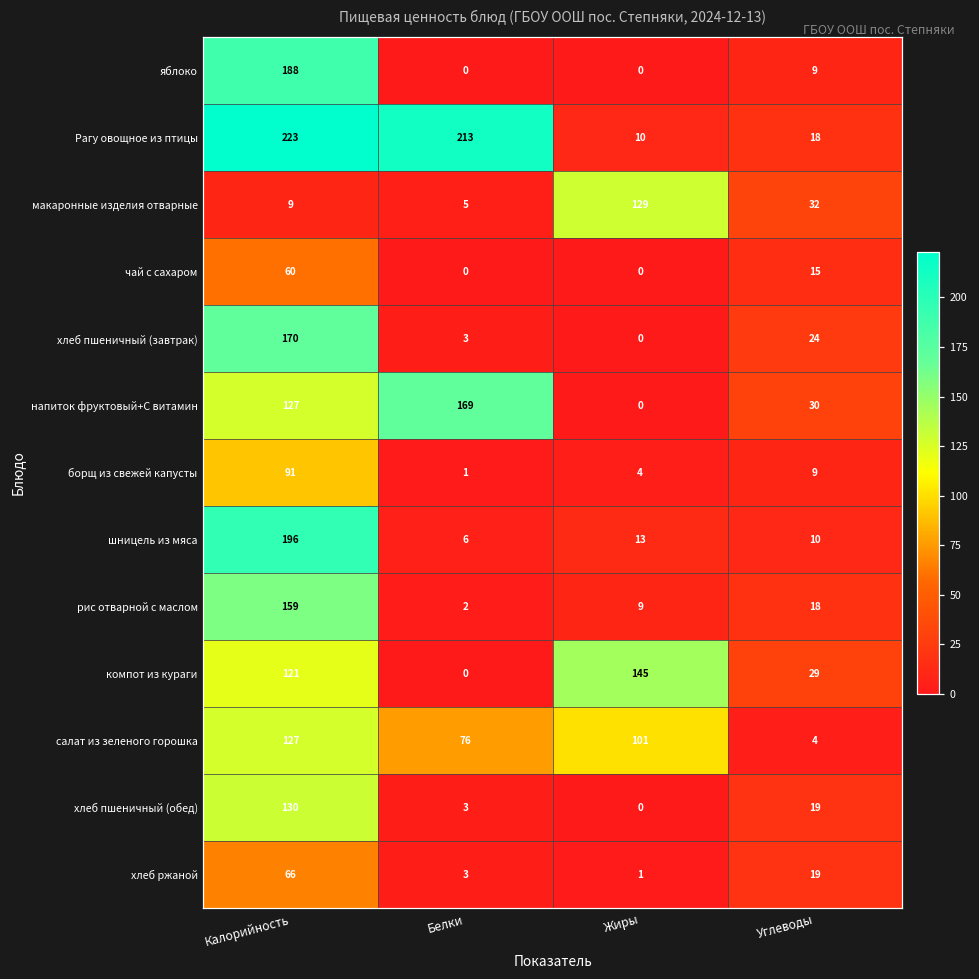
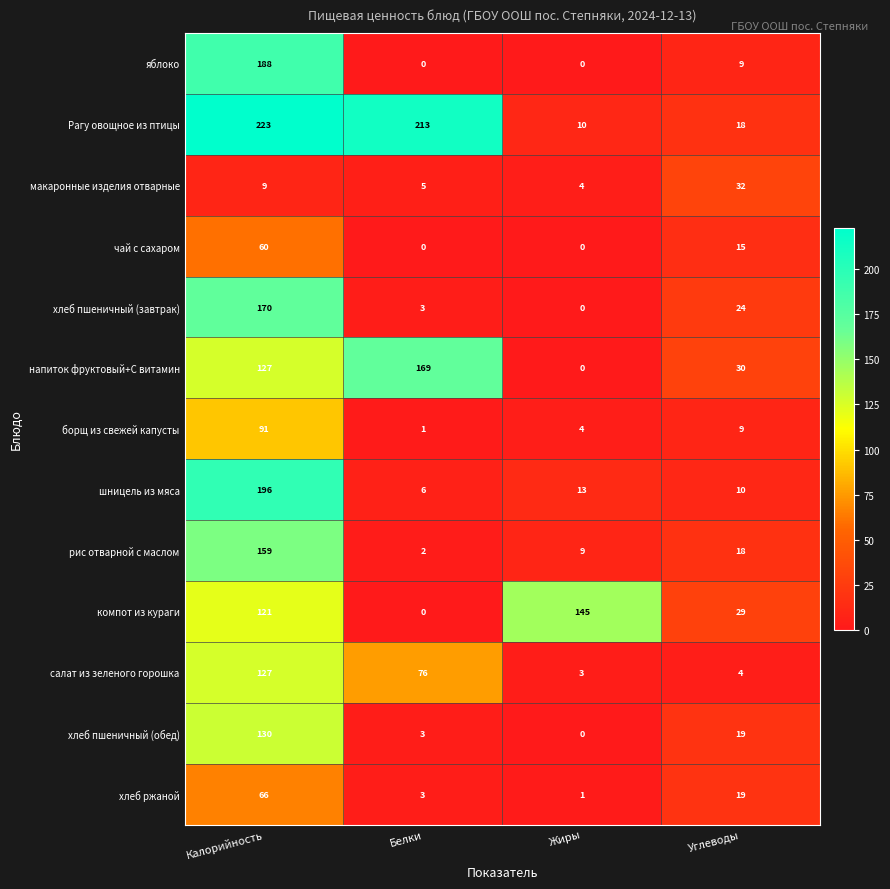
макаронные изделия отварные, Жиры: 129 -> 4
салат из зеленого горошка, Жиры: 101 -> 3
